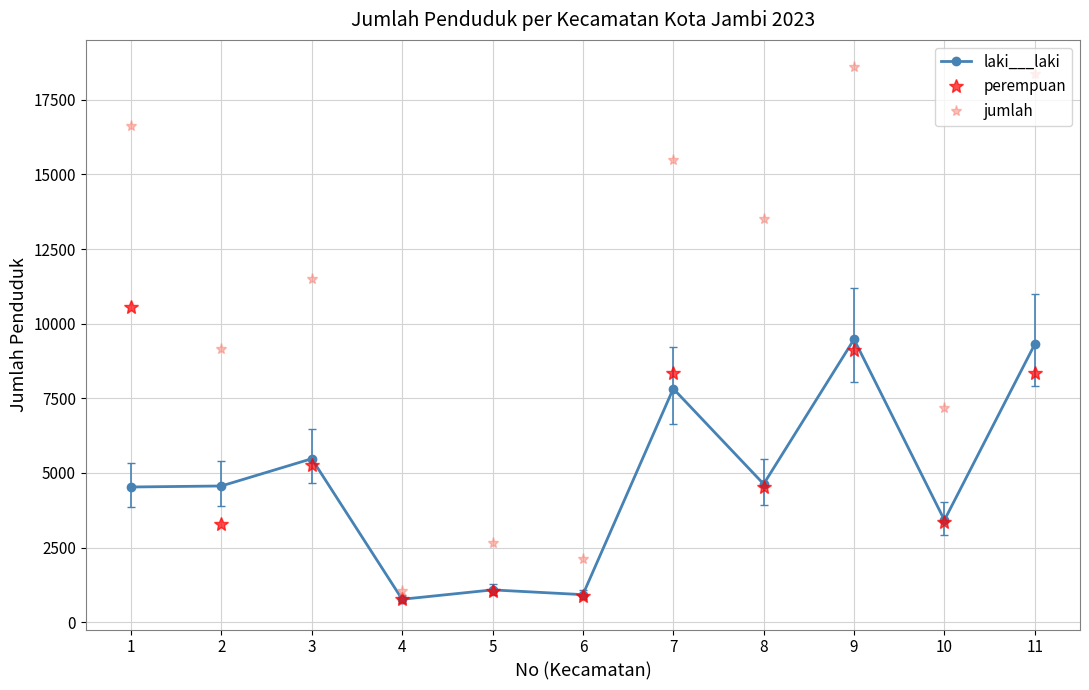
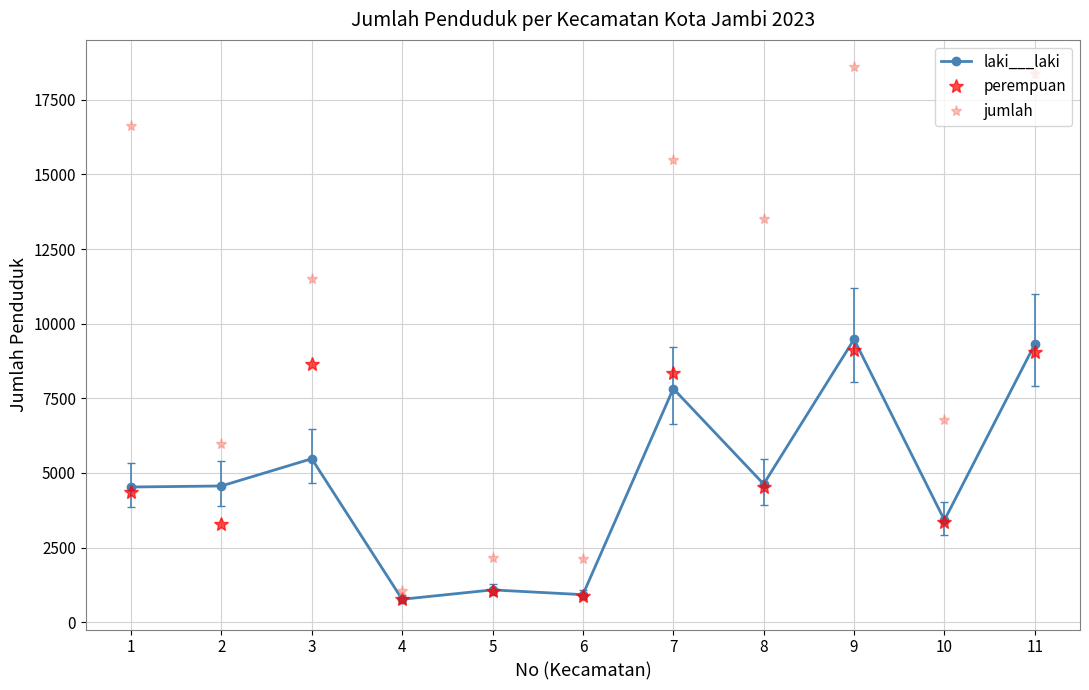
perempuan, 1: 10600 -> 4400
jumlah, 2: 9200 -> 6000
perempuan, 3: 5300 -> 8600
jumlah, 5: 2600 -> 2100
jumlah, 10: 7200 -> 6800
perempuan, 11: 8300 -> 9100
